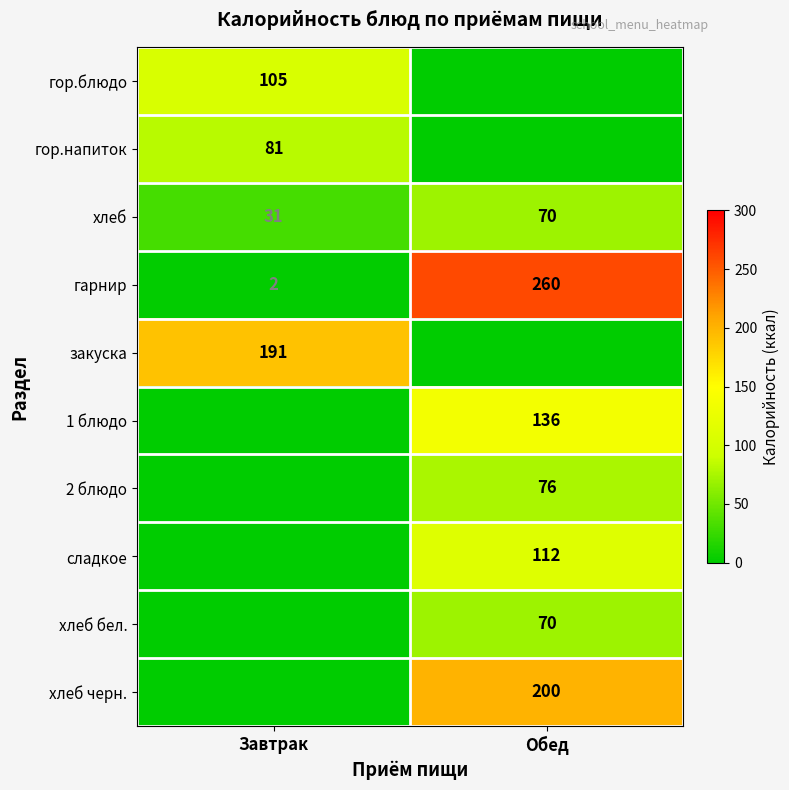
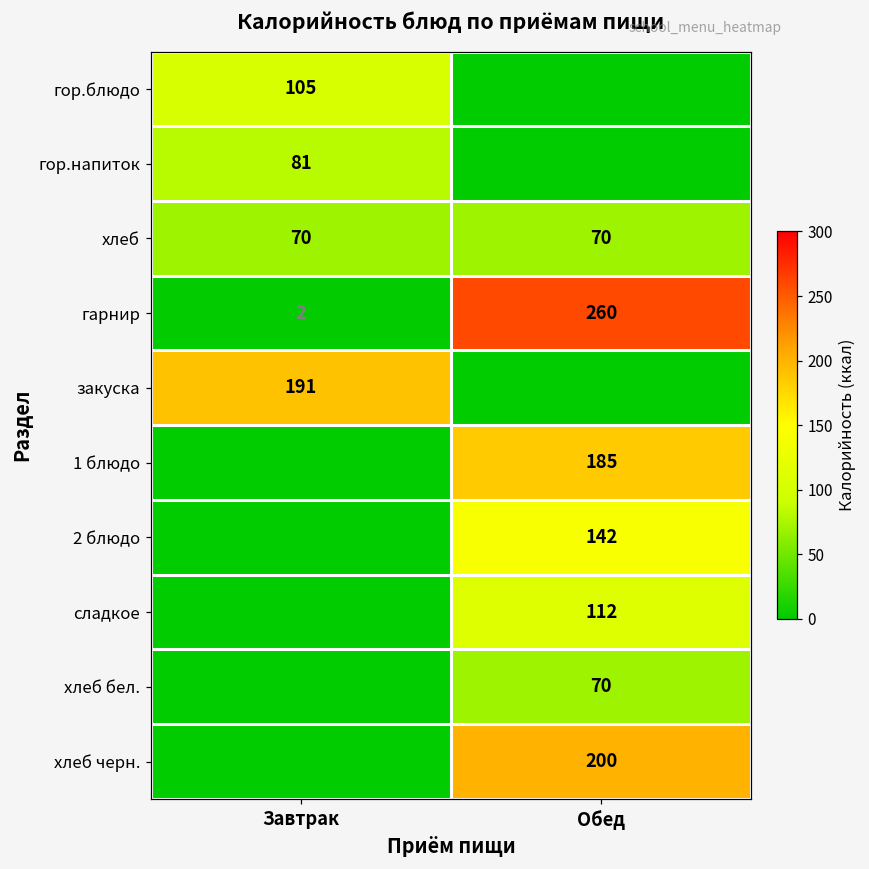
хлеб, Завтрак: 31 -> 70
1 блюдо, Обед: 136 -> 185
2 блюдо, Обед: 76 -> 142
